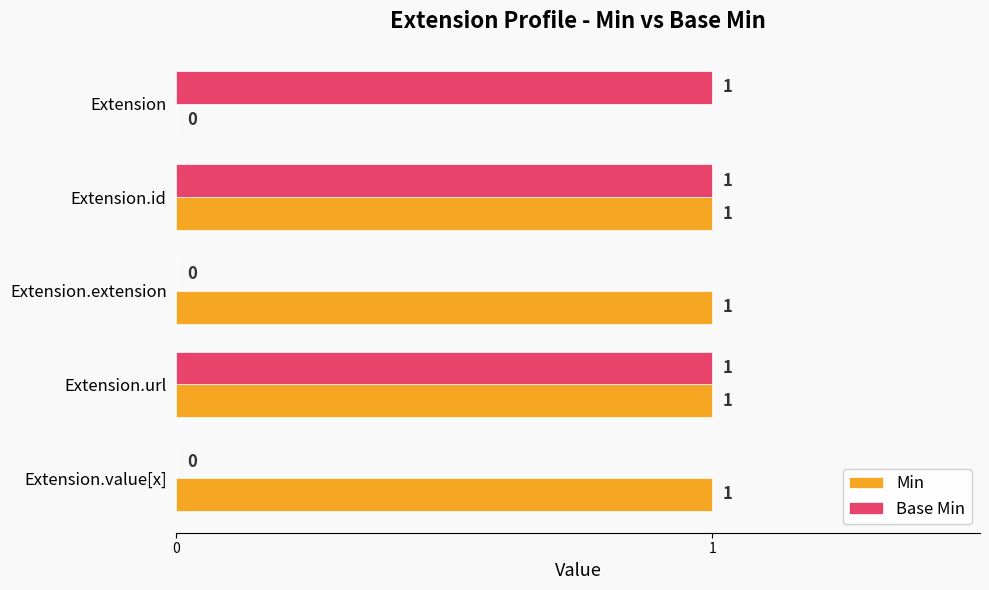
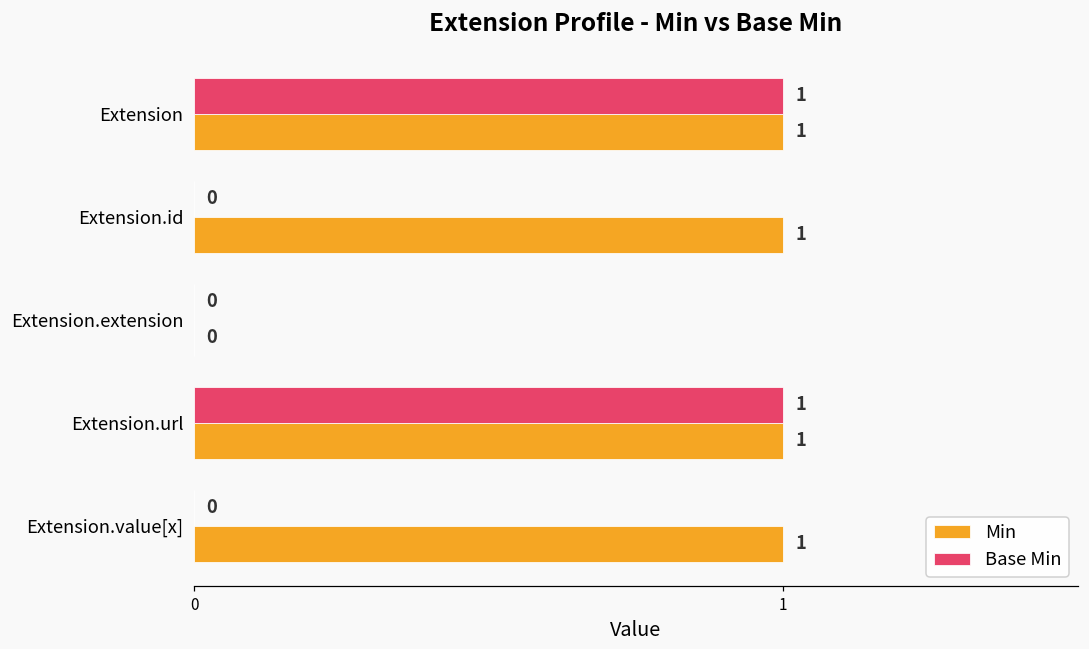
Min, Extension: 0 -> 1
Base Min, Extension.id: 1 -> 0
Min, Extension.extension: 1 -> 0
